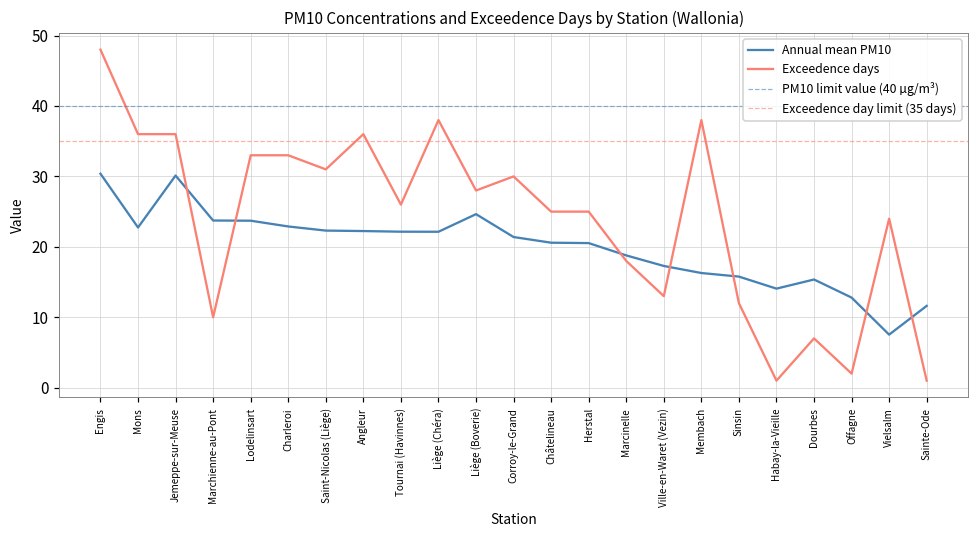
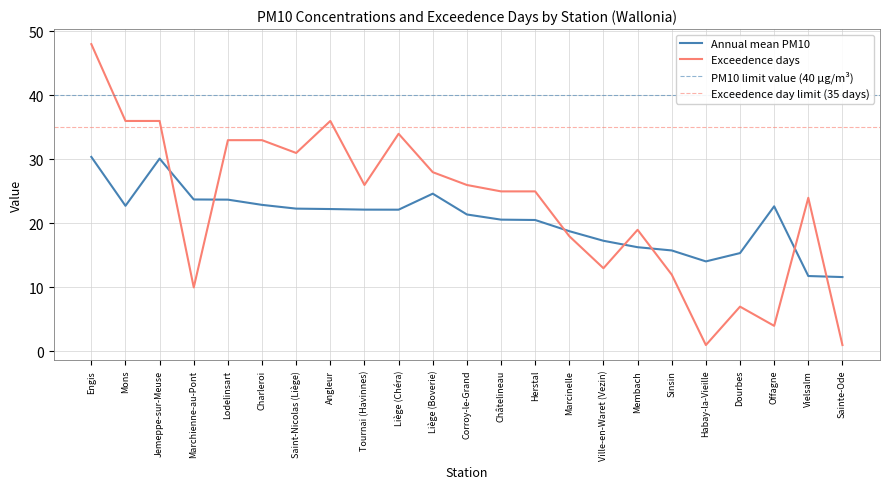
Exceedence days, Liège (Chéra): 38 -> 34
Exceedence days, Corroy-le-Grand: 30 -> 26
Exceedence days, Membach: 38 -> 19
Annual mean PM10, Offagne: 13 -> 23
Exceedence days, Offagne: 2 -> 4
Annual mean PM10, Vielsalm: 8 -> 12
